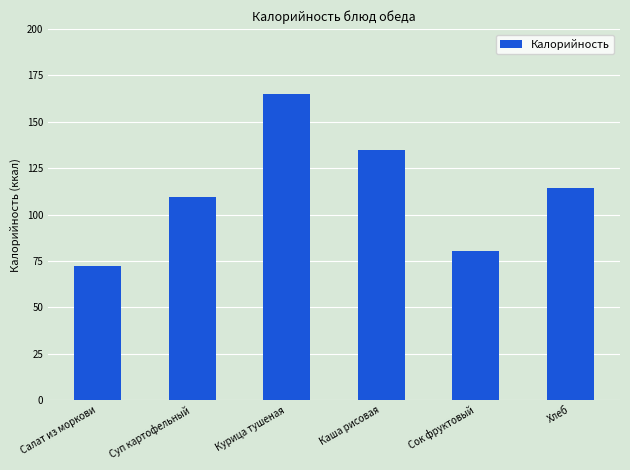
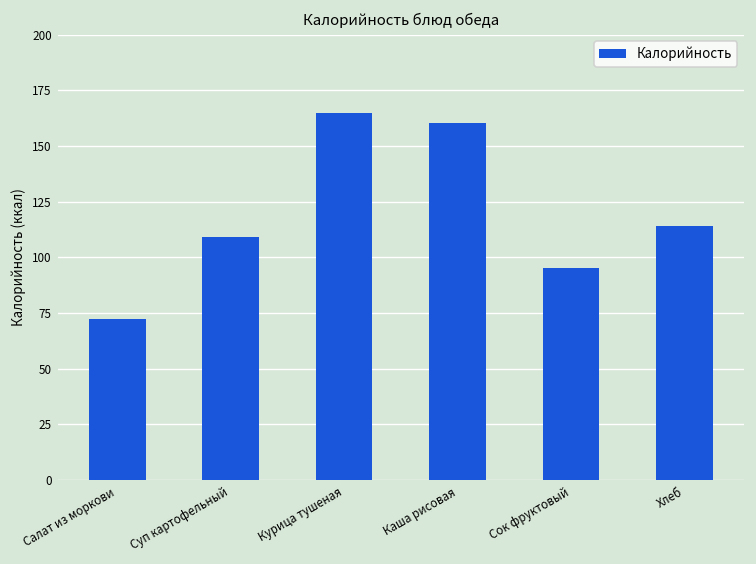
Каша рисовая: 135 -> 160
Сок фруктовый: 81 -> 95
